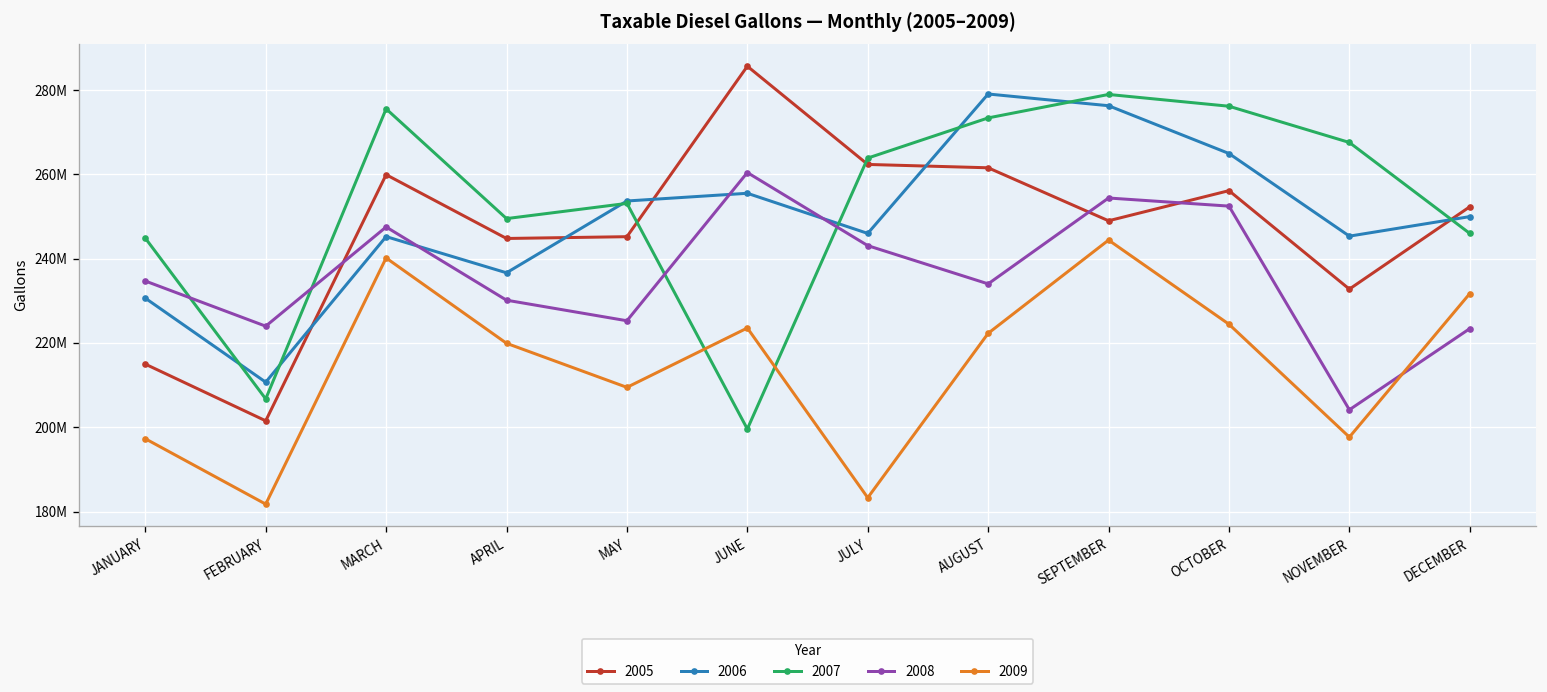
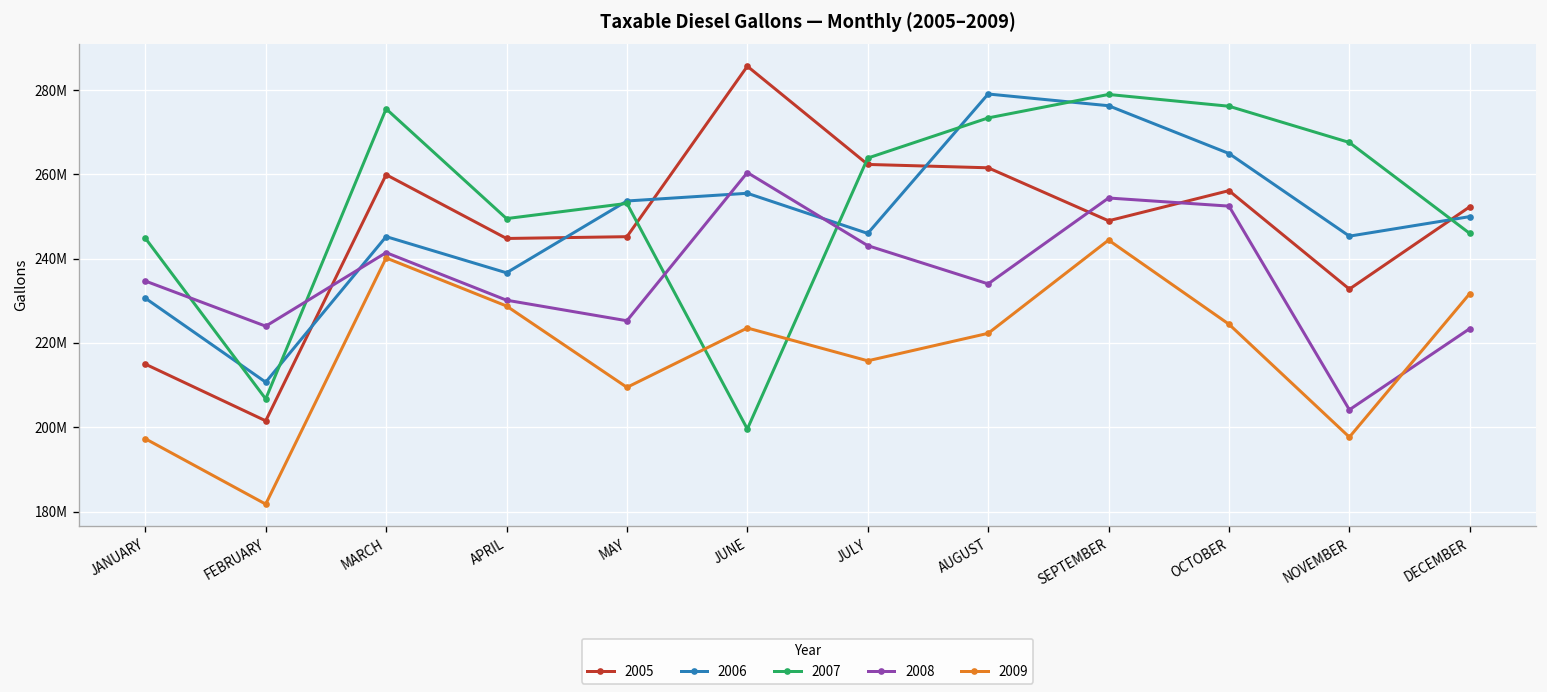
2008, MARCH: 248000000 -> 241000000
2009, APRIL: 220000000 -> 229000000
2009, JULY: 183000000 -> 216000000
